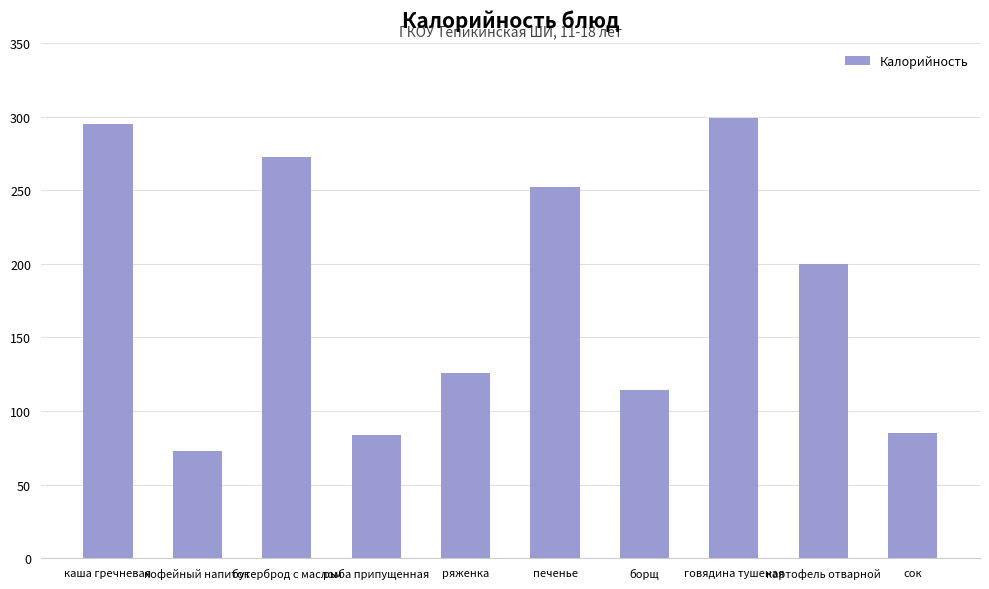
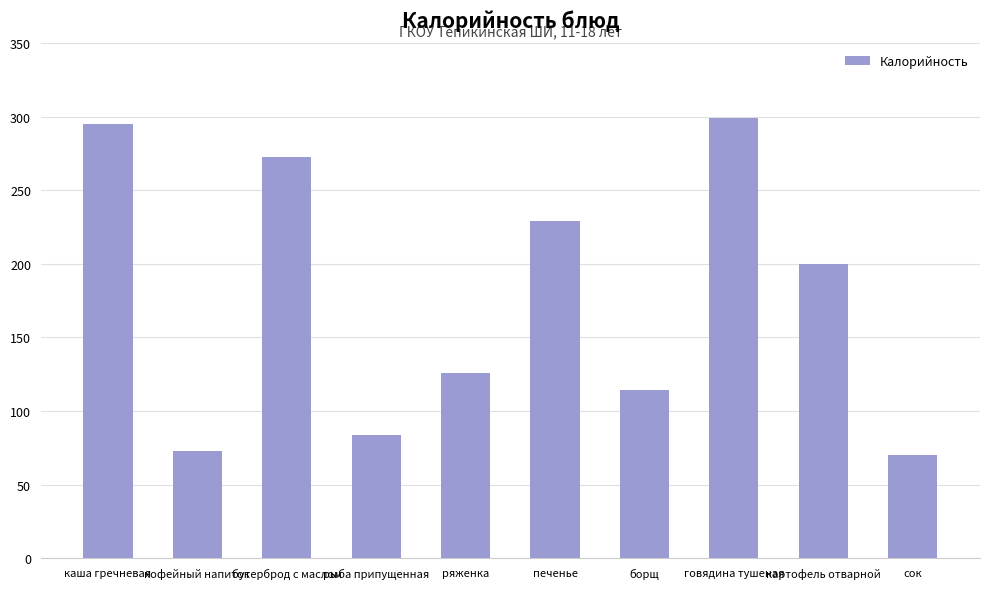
печенье: 252 -> 229
сок: 85 -> 70
